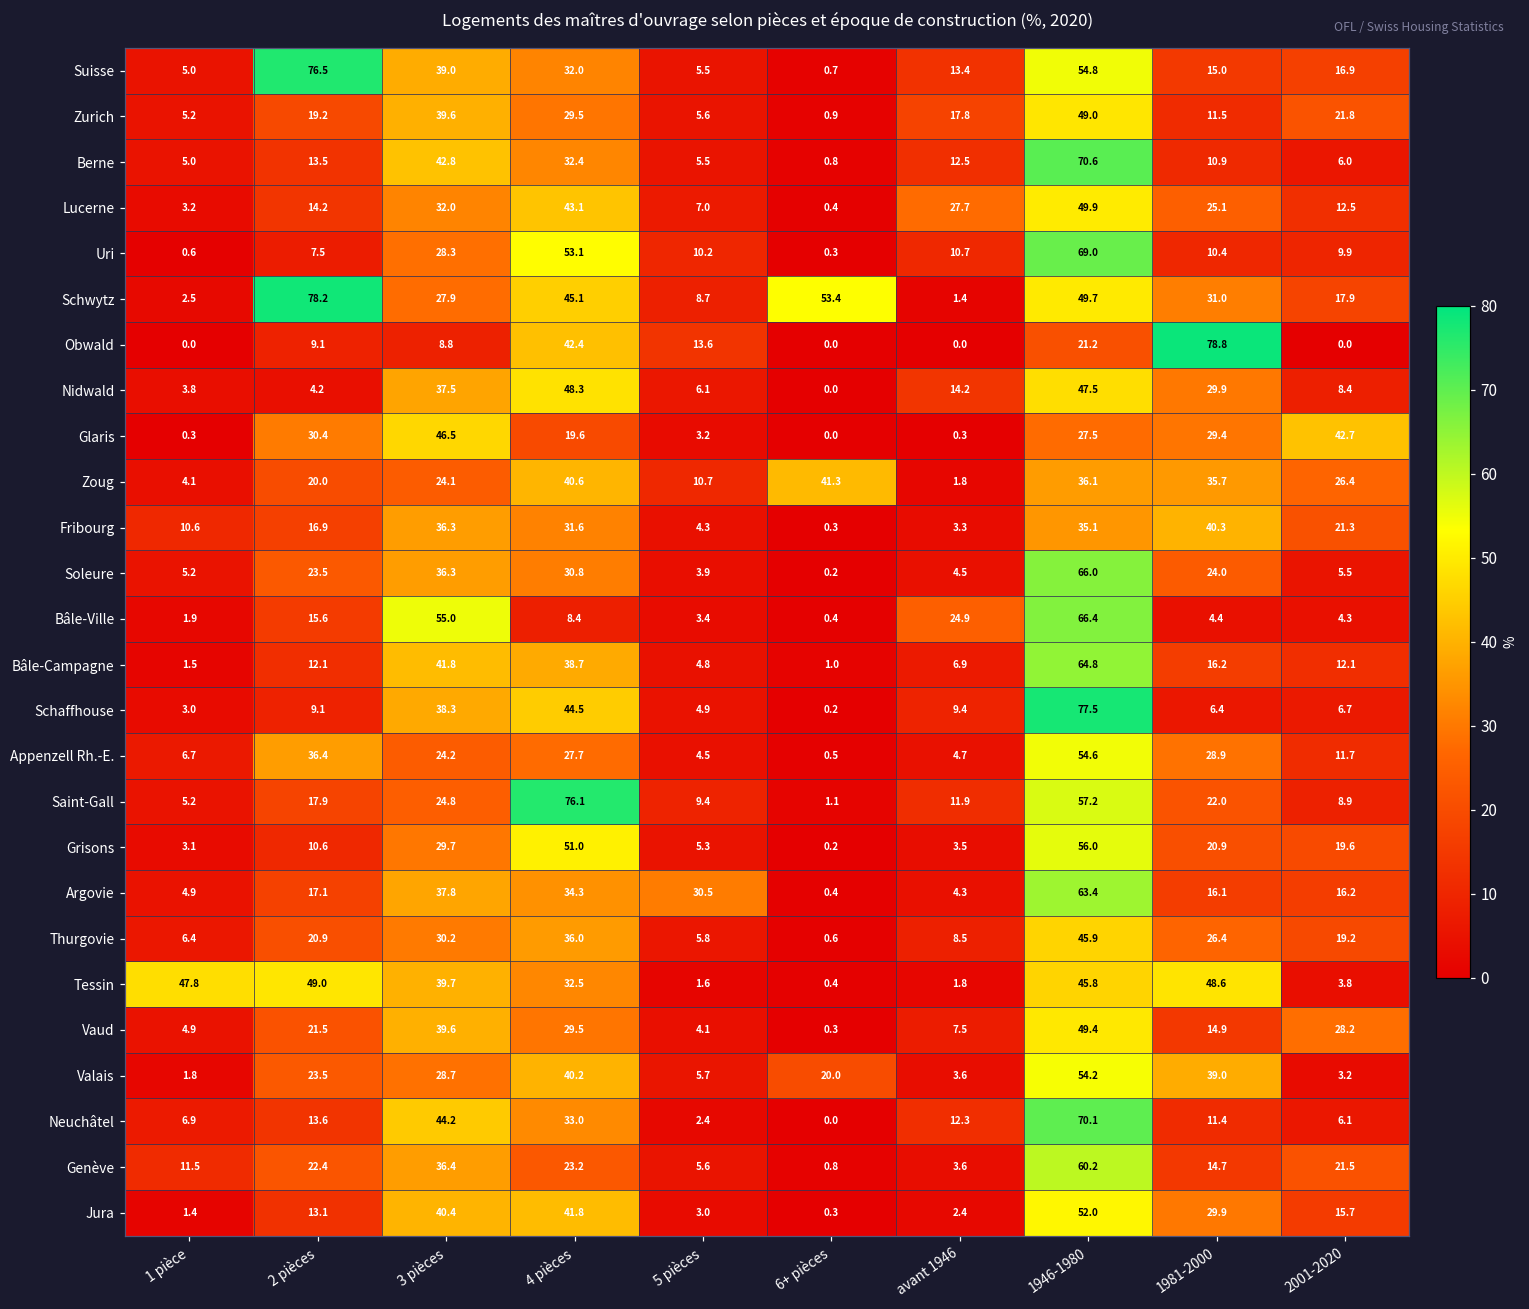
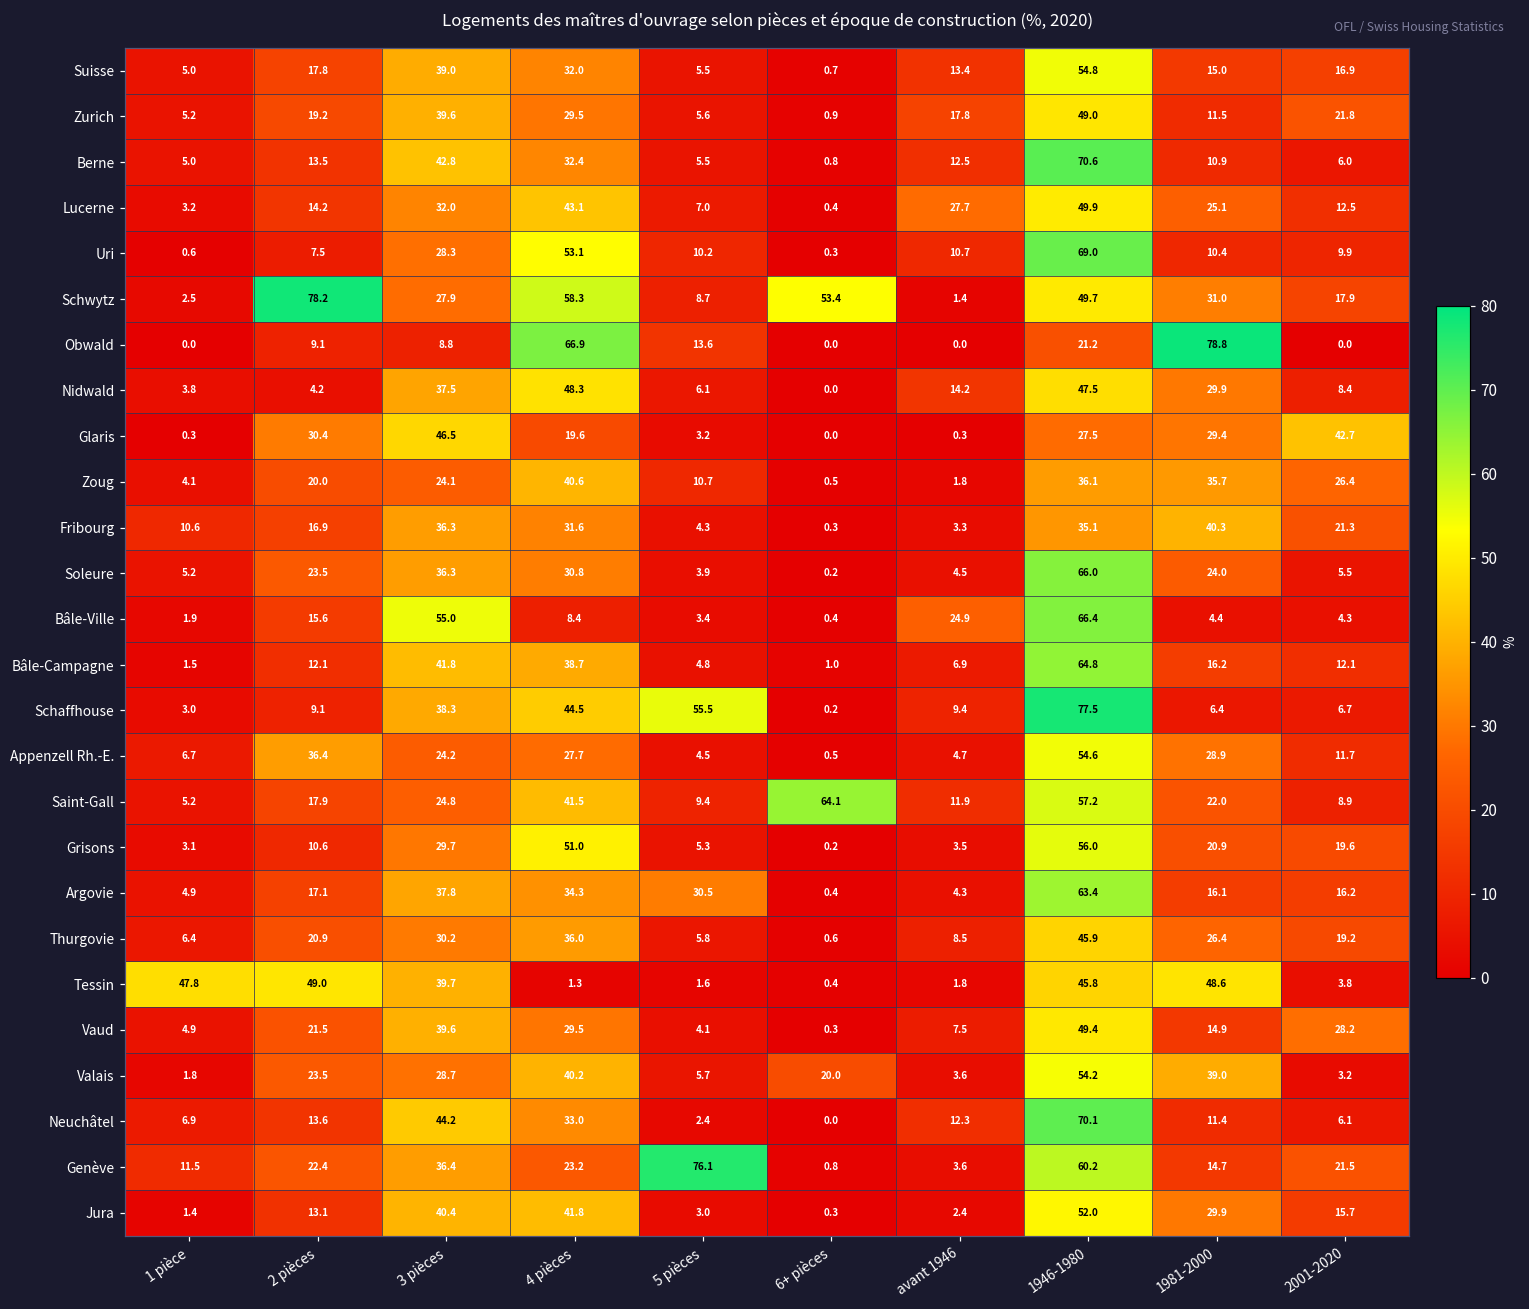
Suisse, 2 pièces: 76.5 -> 17.8
Schwytz, 4 pièces: 45.1 -> 58.3
Obwald, 4 pièces: 42.4 -> 66.9
Zoug, 6+ pièces: 41.3 -> 0.5
Schaffhouse, 5 pièces: 4.9 -> 55.5
Saint-Gall, 4 pièces: 76.1 -> 41.5
Saint-Gall, 6+ pièces: 1.1 -> 64.1
Tessin, 4 pièces: 32.5 -> 1.3
Genève, 5 pièces: 5.6 -> 76.1
